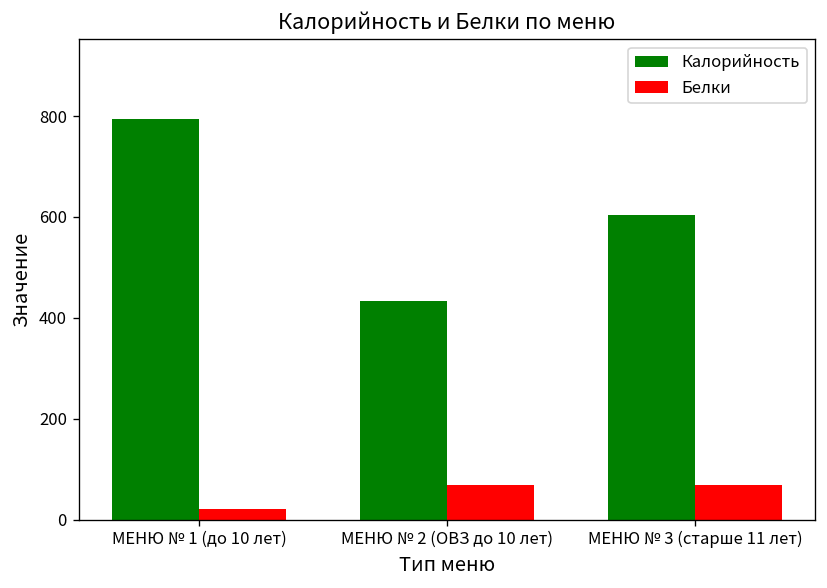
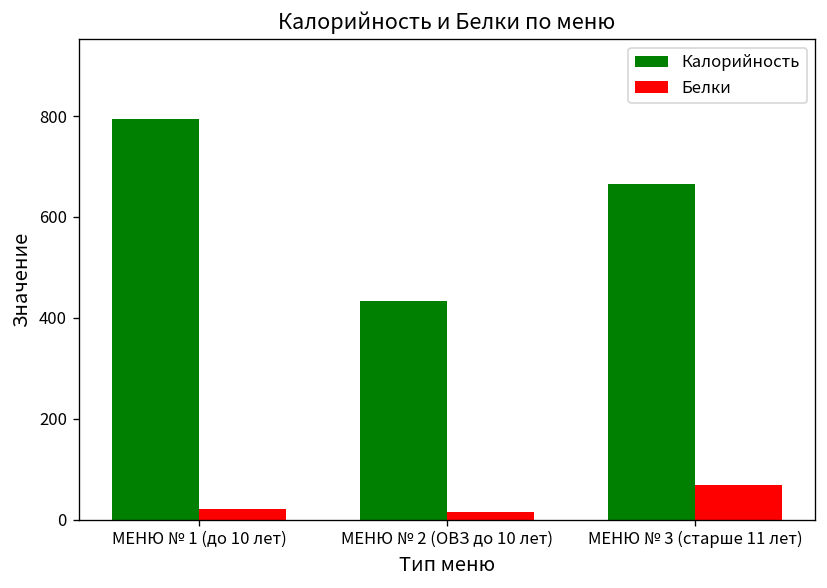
Белки, МЕНЮ № 2 (ОВЗ до 10 лет): 70 -> 20
Калорийность, МЕНЮ № 3 (старше 11 лет): 600 -> 670
